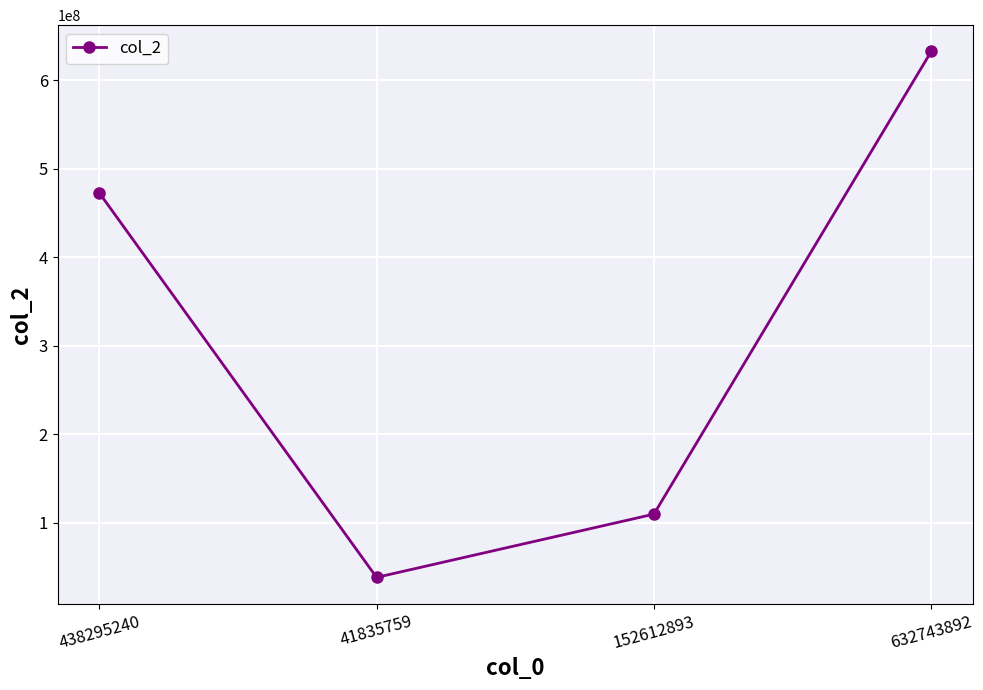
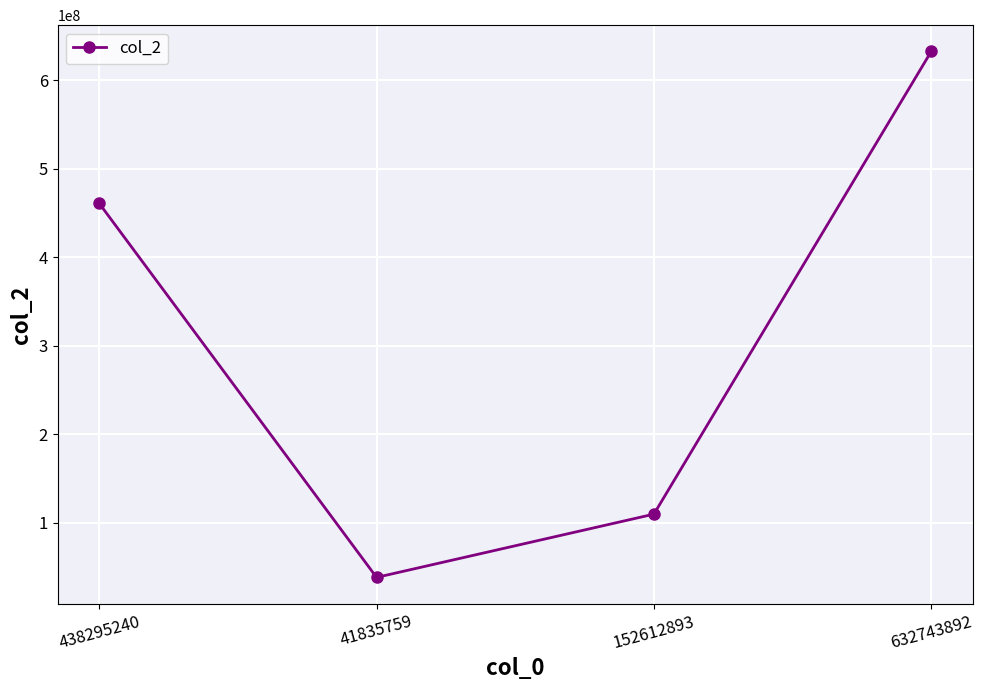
438295240: 470000000 -> 460000000
